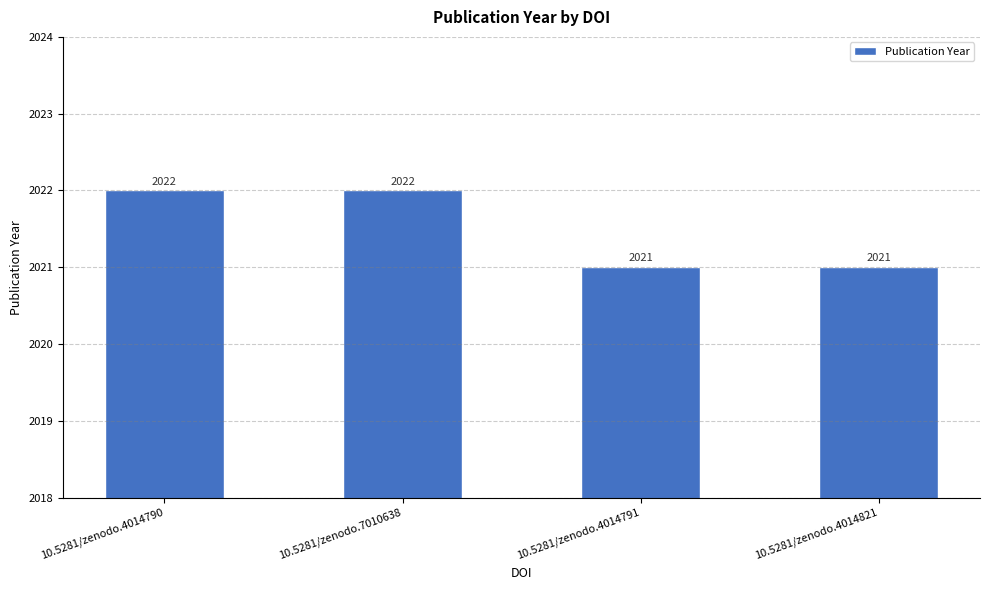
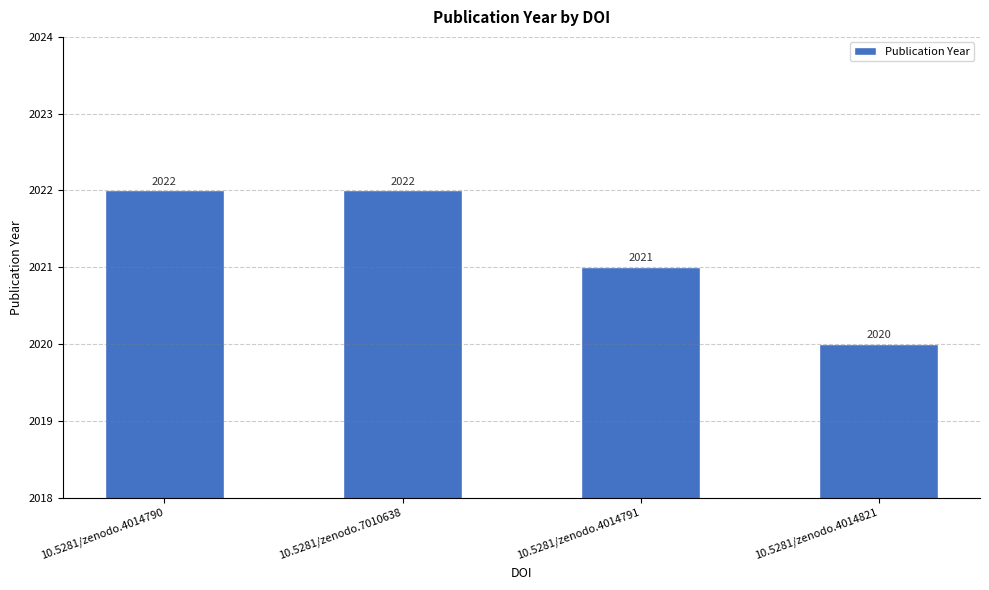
10.5281/zenodo.4014821: 2021 -> 2020
